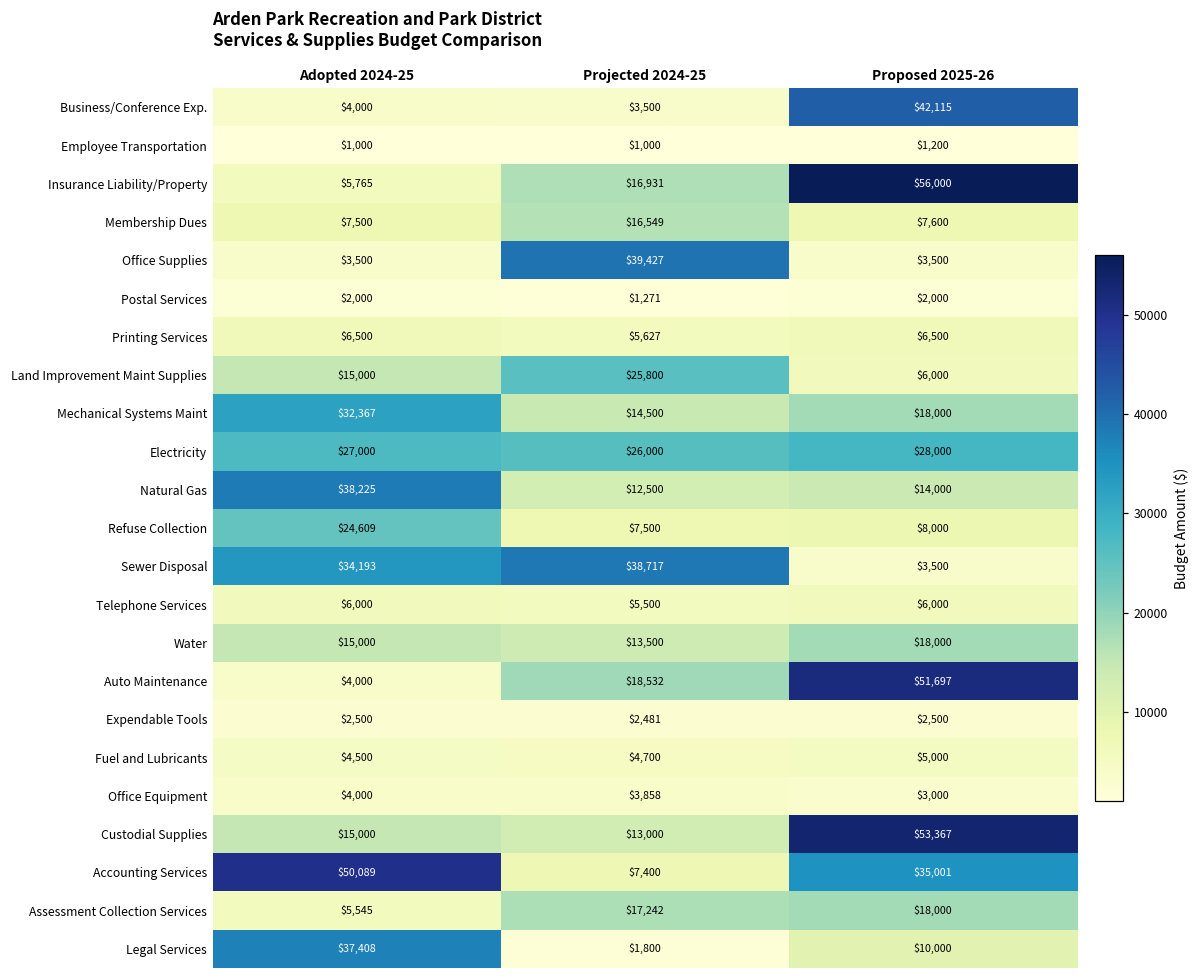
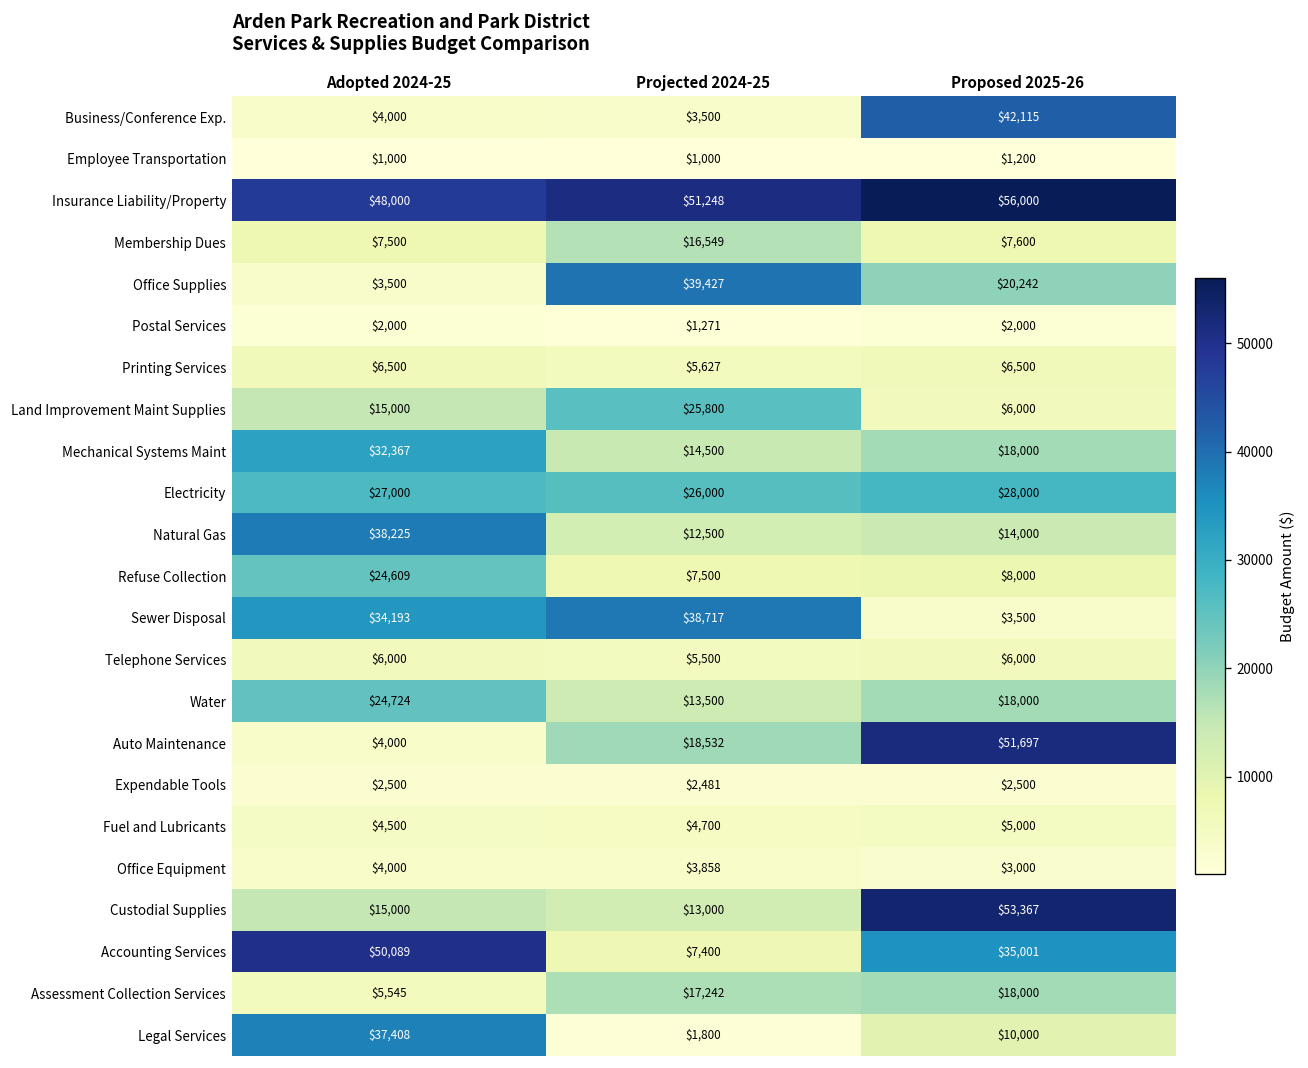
Insurance Liability/Property, Adopted 2024-25: $5,765 -> $48,000
Insurance Liability/Property, Projected 2024-25: $16,931 -> $51,248
Office Supplies, Proposed 2025-26: $3,500 -> $20,242
Water, Adopted 2024-25: $15,000 -> $24,724
